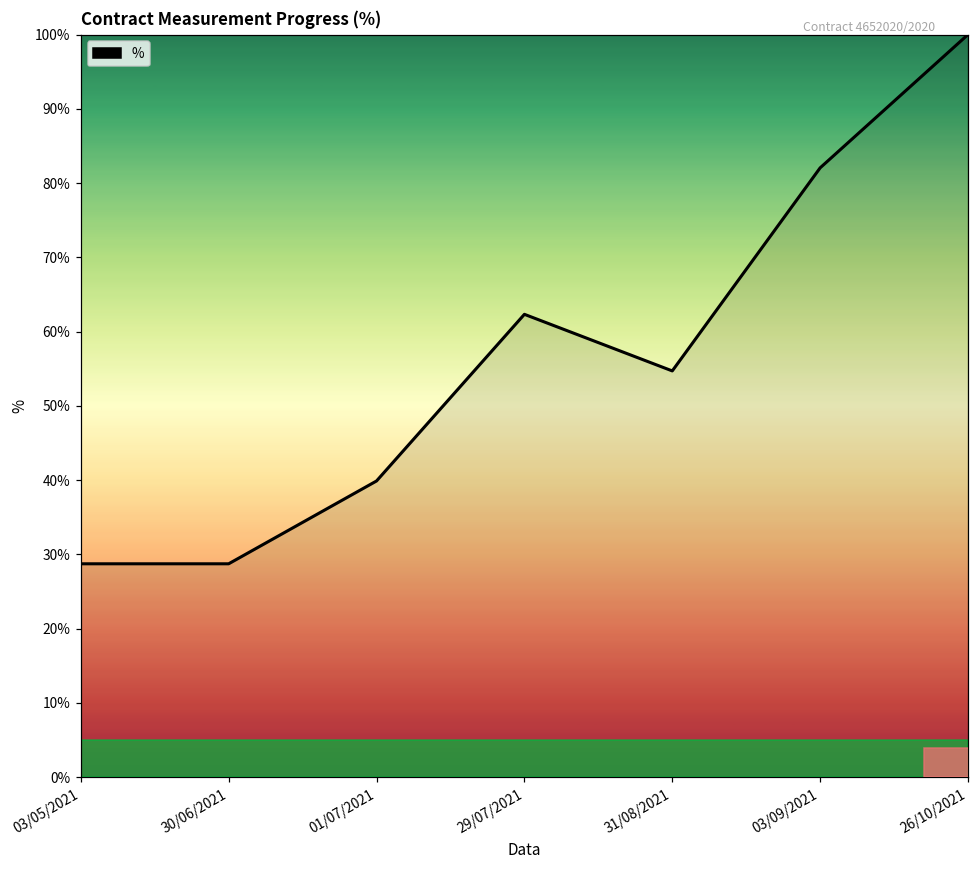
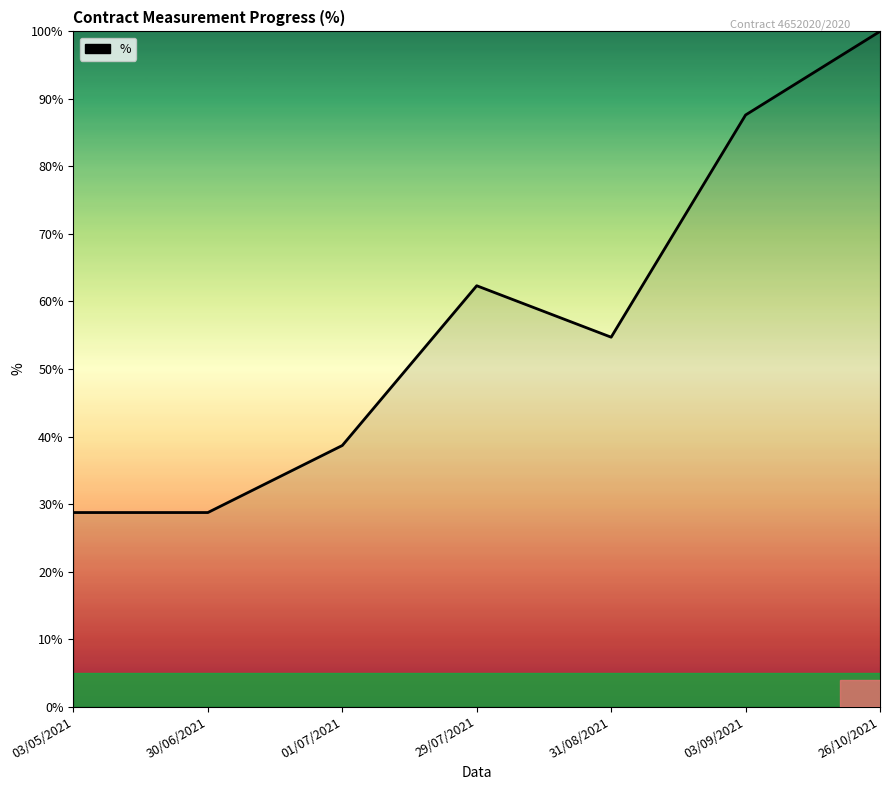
01/07/2021: 40% -> 39%
03/09/2021: 82% -> 88%
